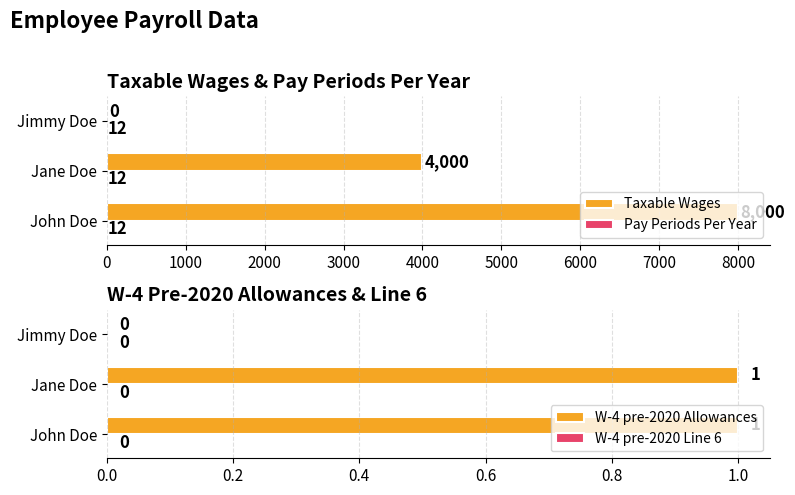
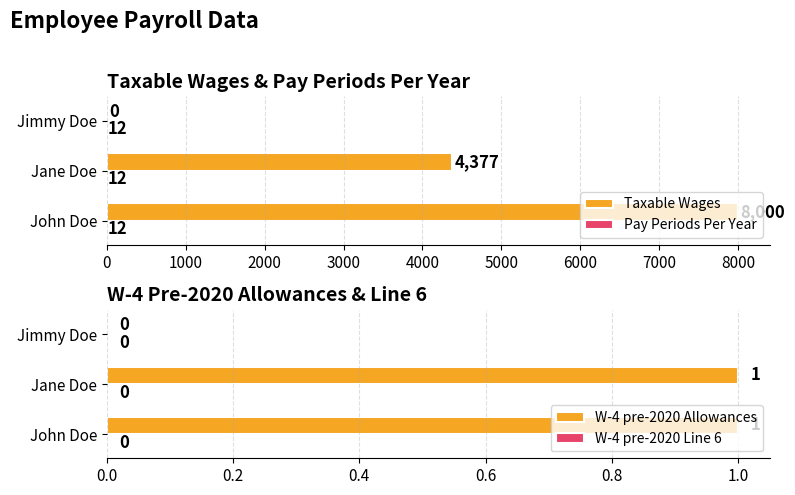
Taxable Wages & Pay Periods Per Year, Taxable Wages, Jane Doe: 4,000 -> 4,377
